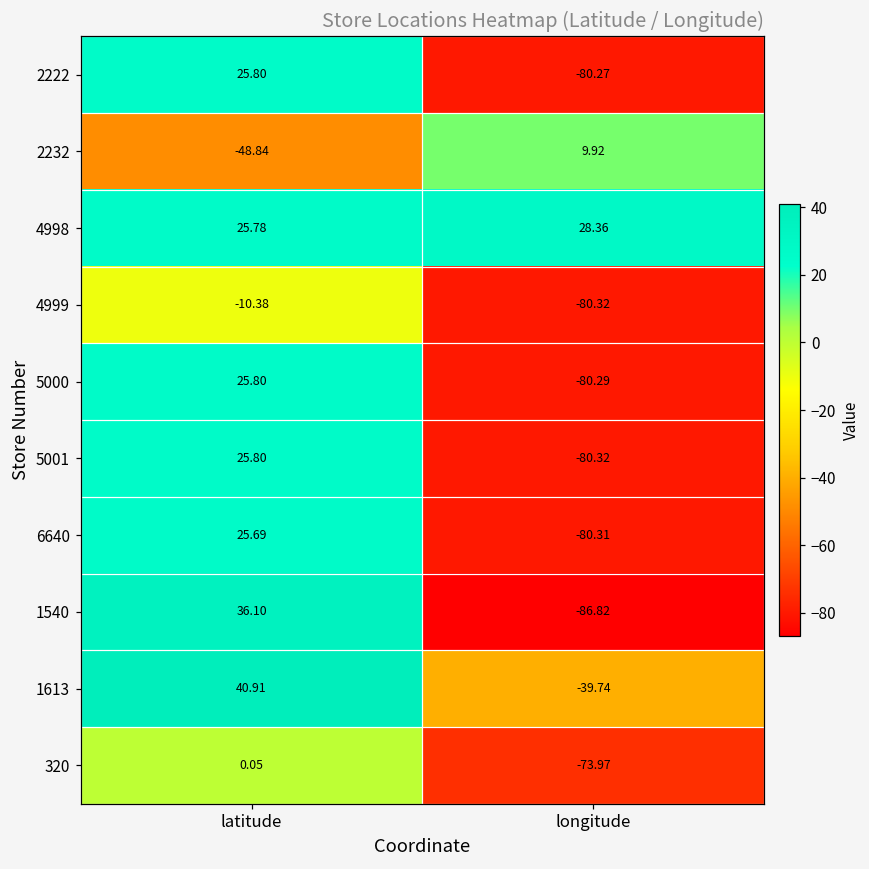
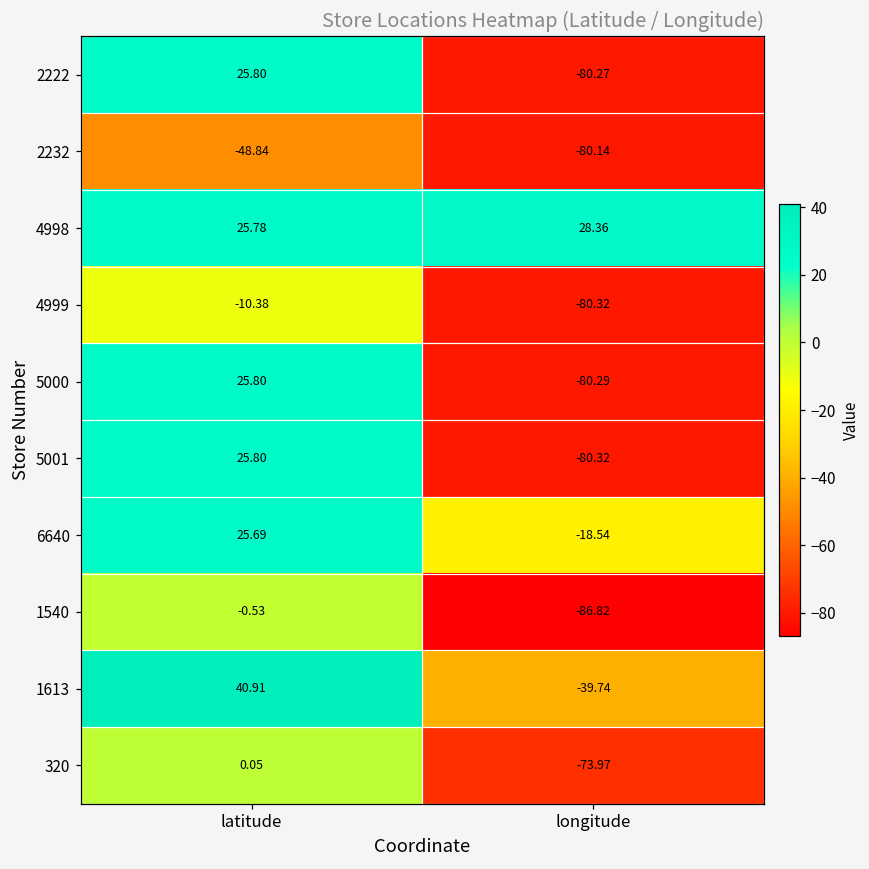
2232, longitude: 9.92 -> -80.14
6640, longitude: -80.31 -> -18.54
1540, latitude: 36.10 -> -0.53
